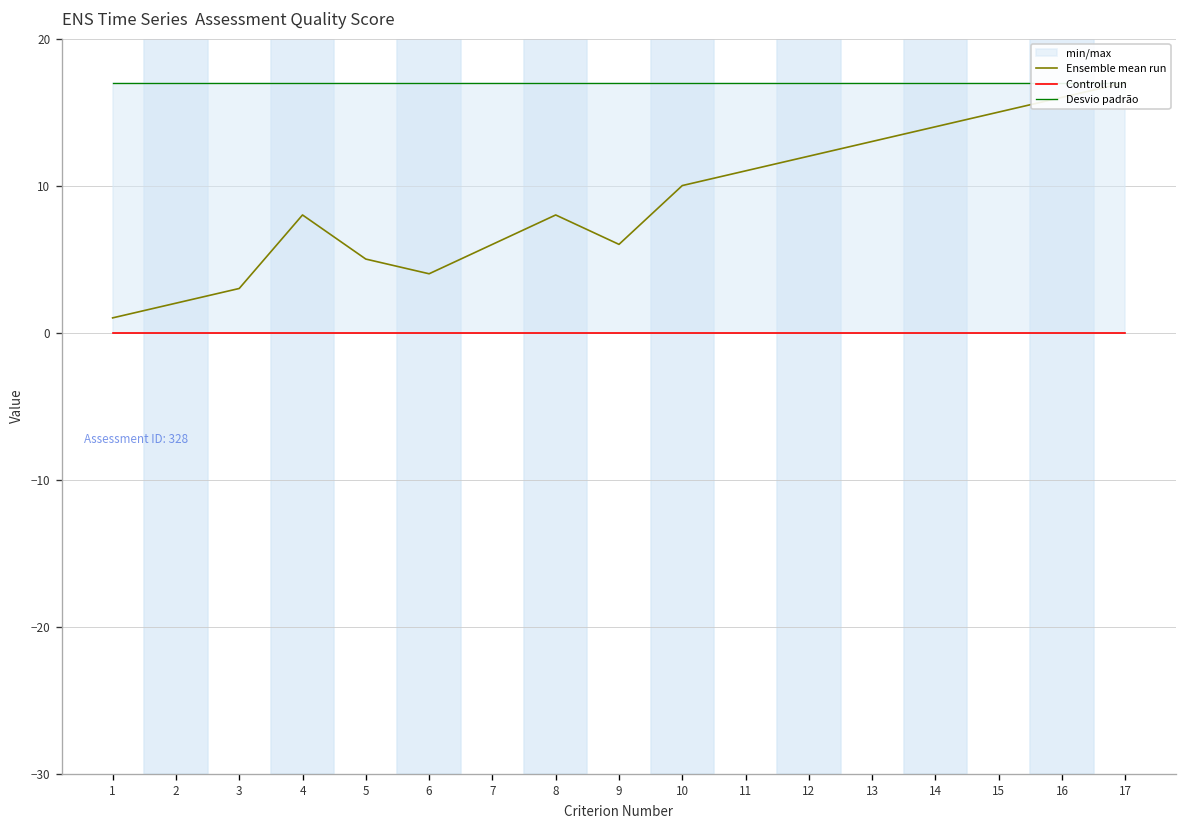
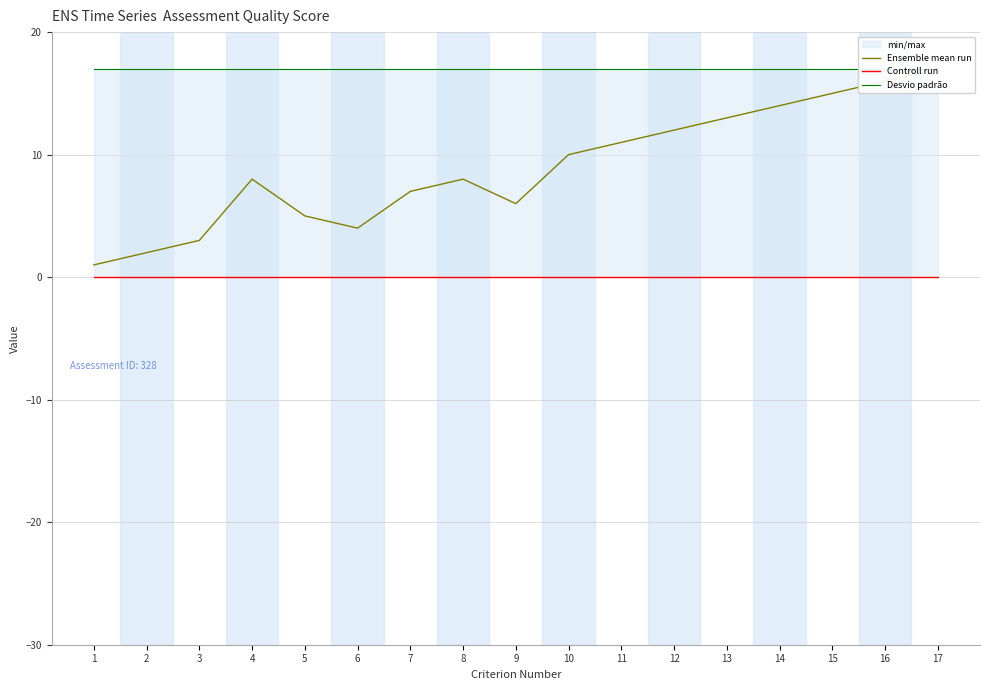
Ensemble mean run, 7: 6 -> 7
